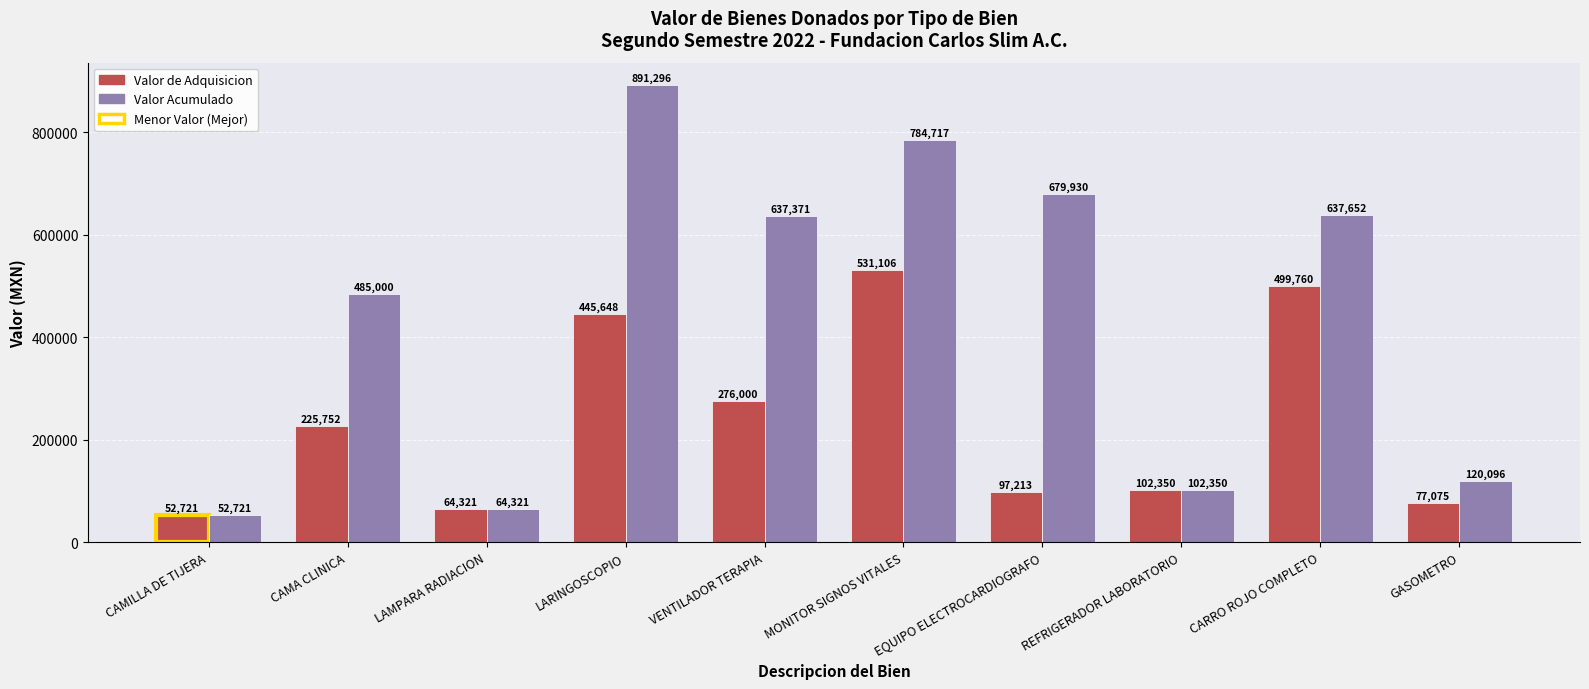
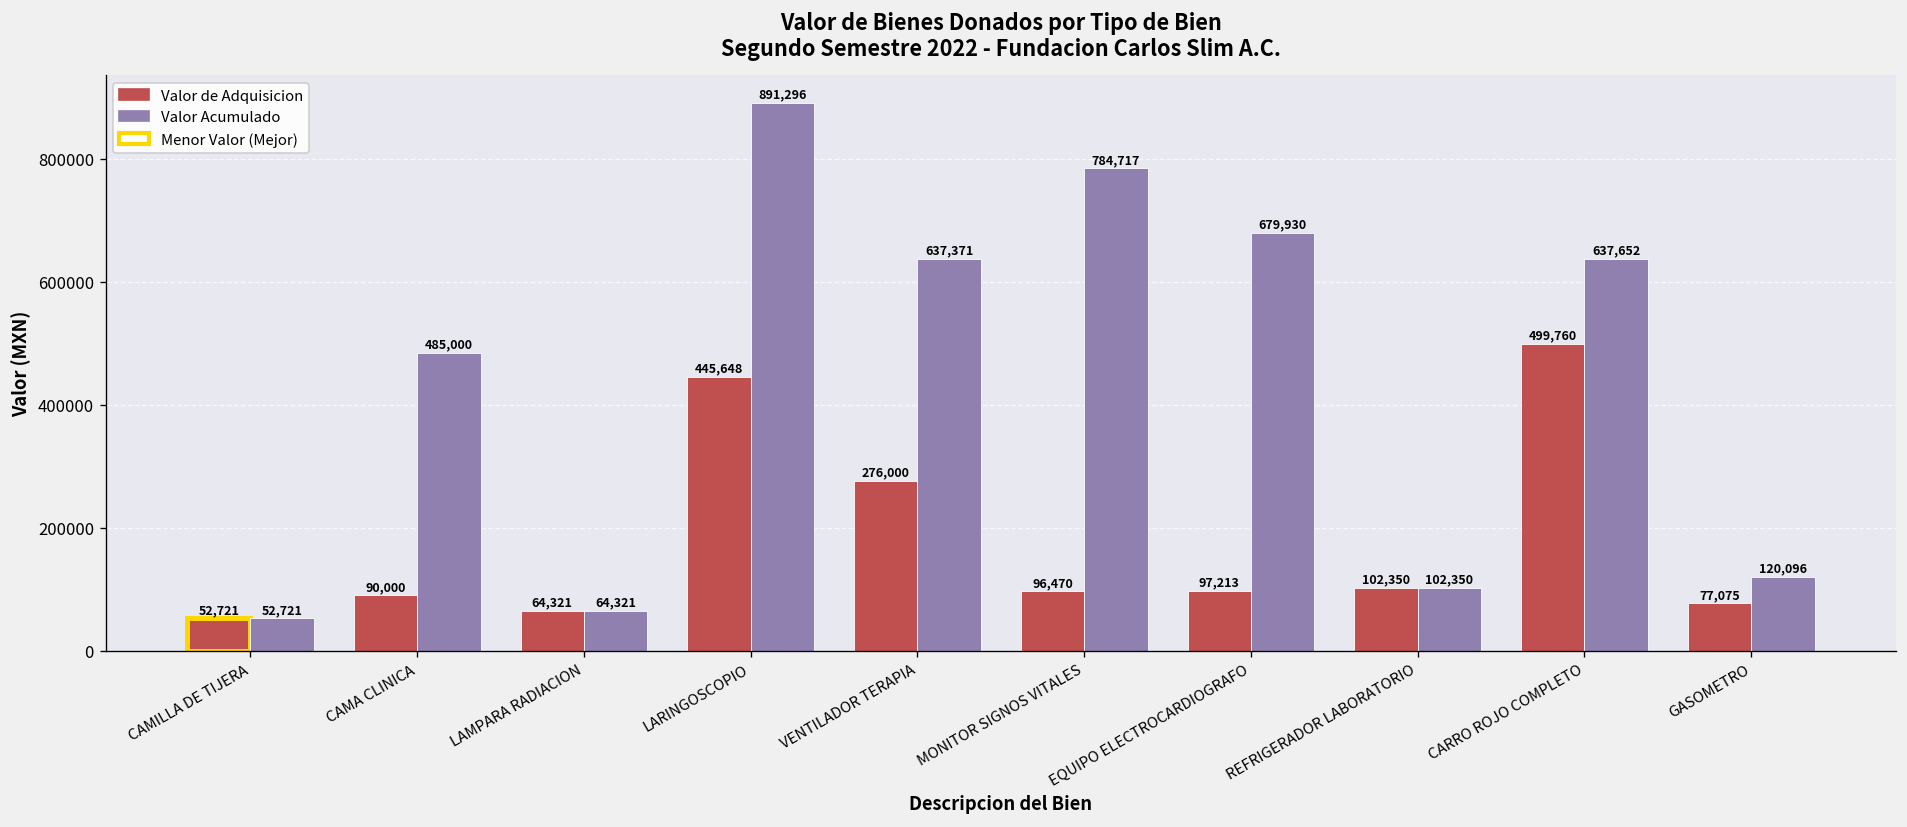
Valor de Adquisicion, CAMA CLINICA: 225,752 -> 90,000
Valor de Adquisicion, MONITOR SIGNOS VITALES: 531,106 -> 96,470
